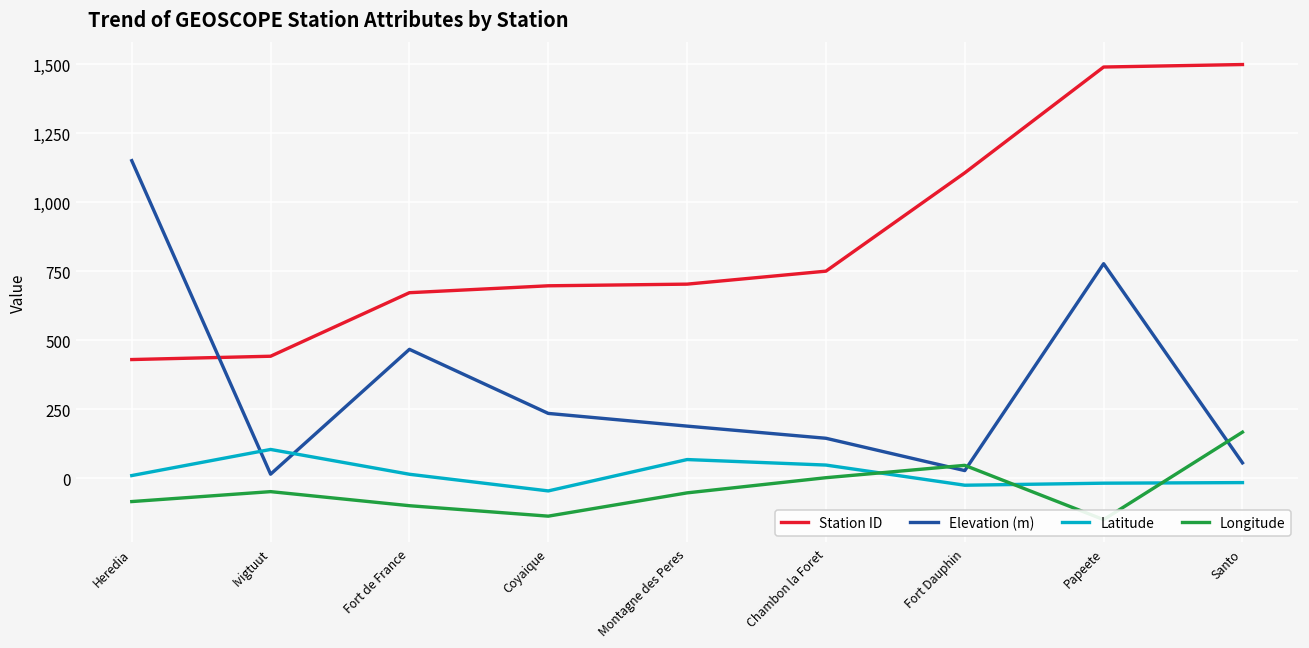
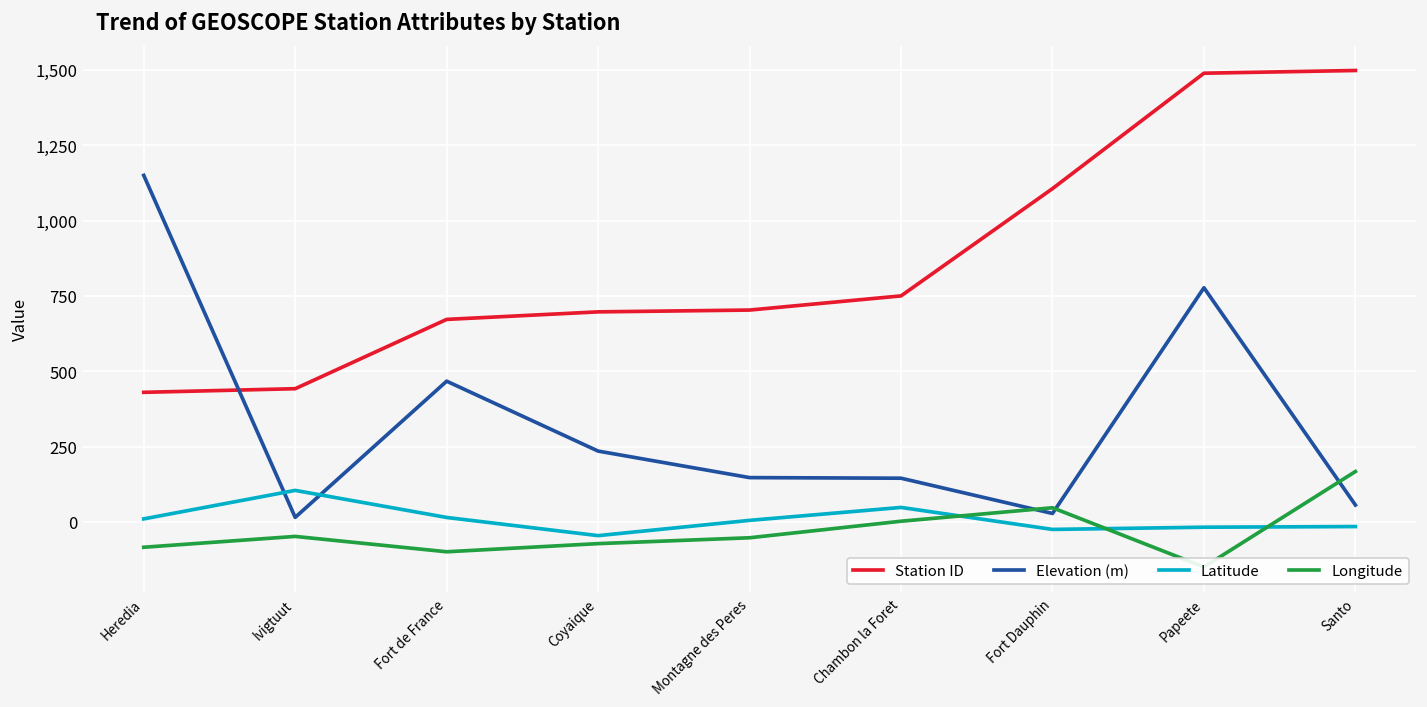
Longitude, Coyaique: -140 -> -70
Elevation (m), Montagne des Peres: 190 -> 150
Latitude, Montagne des Peres: 70 -> 10
